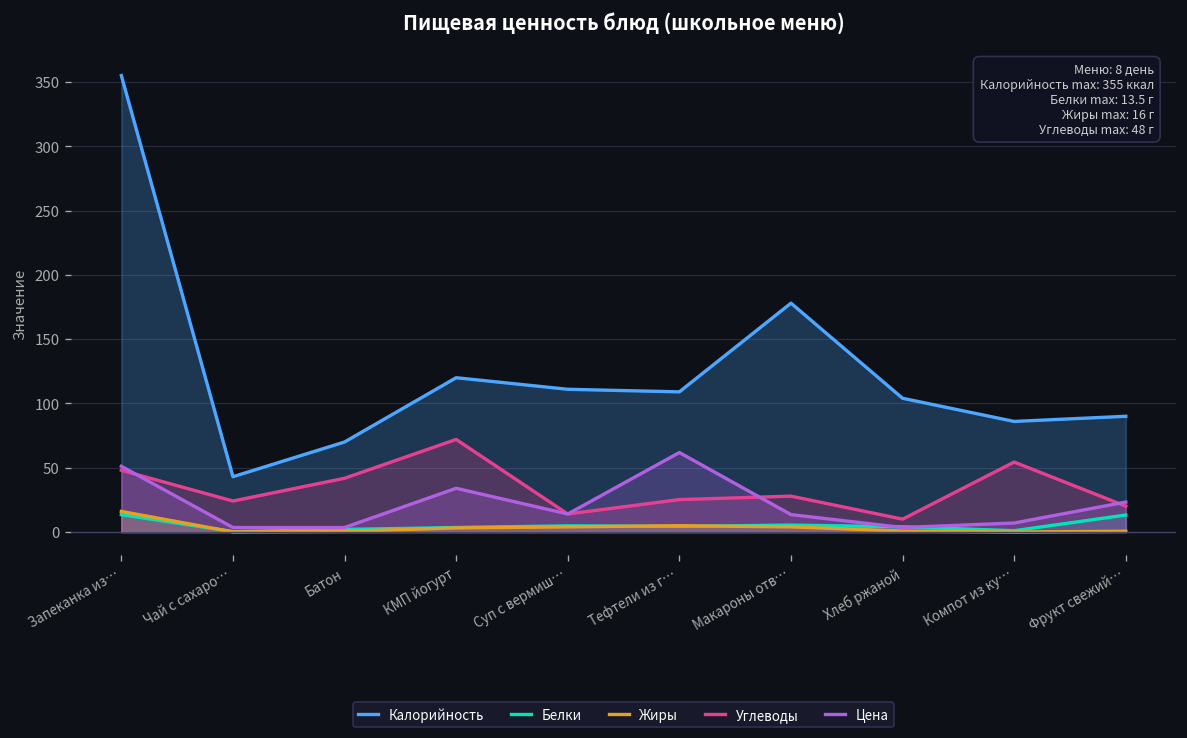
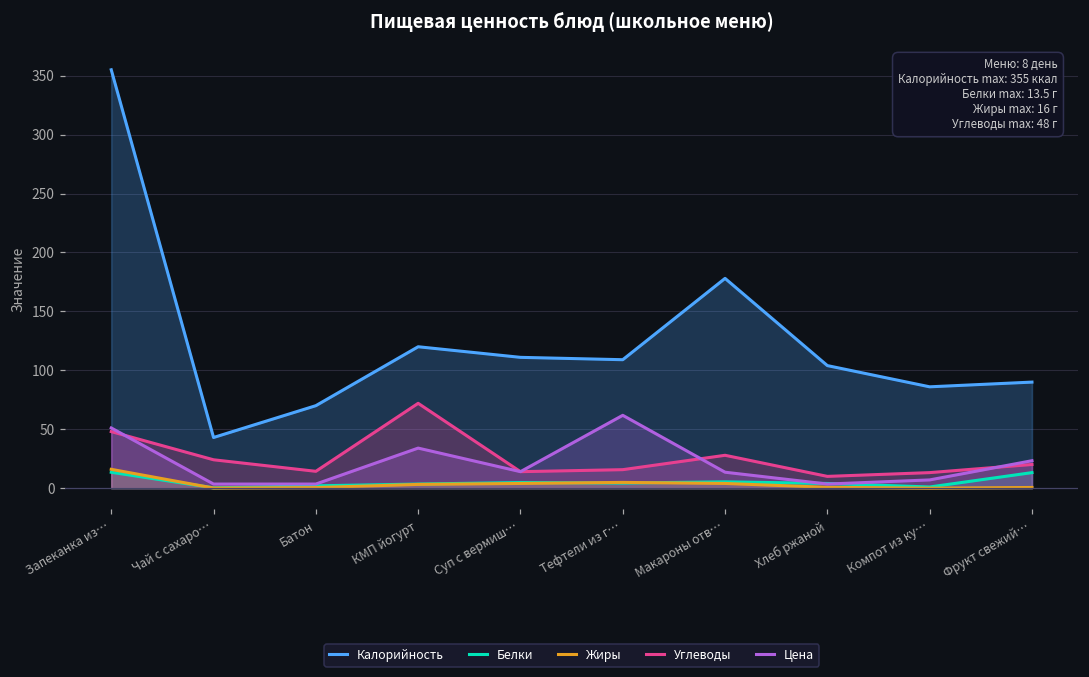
Углеводы, Батон: 42 -> 14
Углеводы, Тефтели из г…: 25 -> 16
Углеводы, Компот из ку…: 54 -> 13
